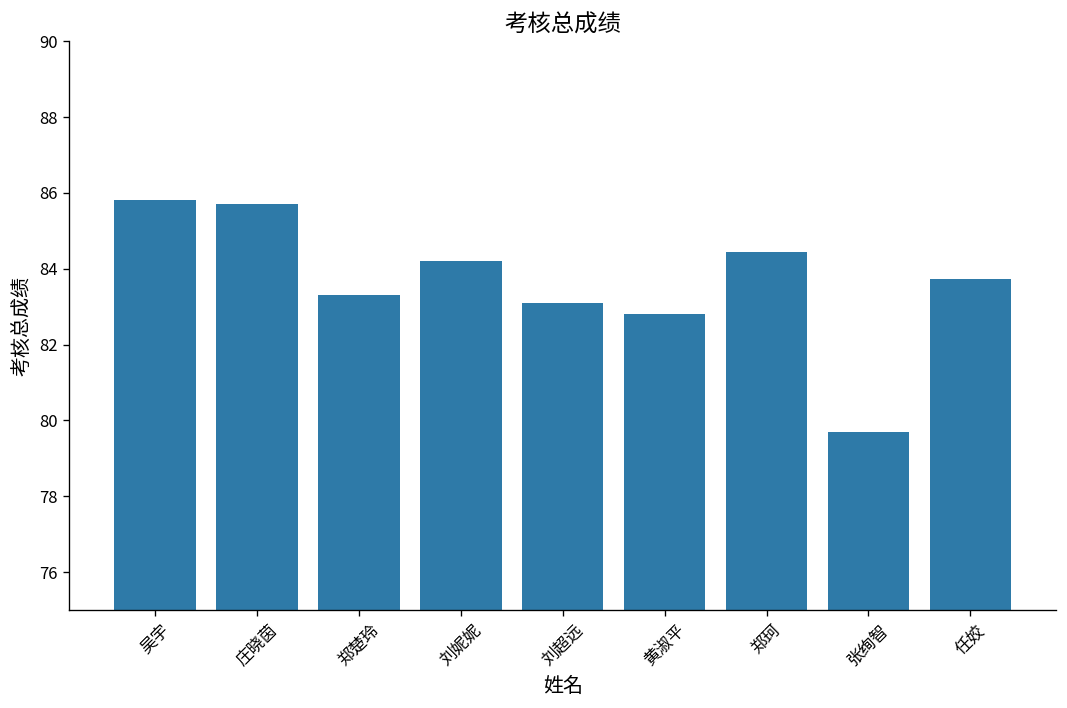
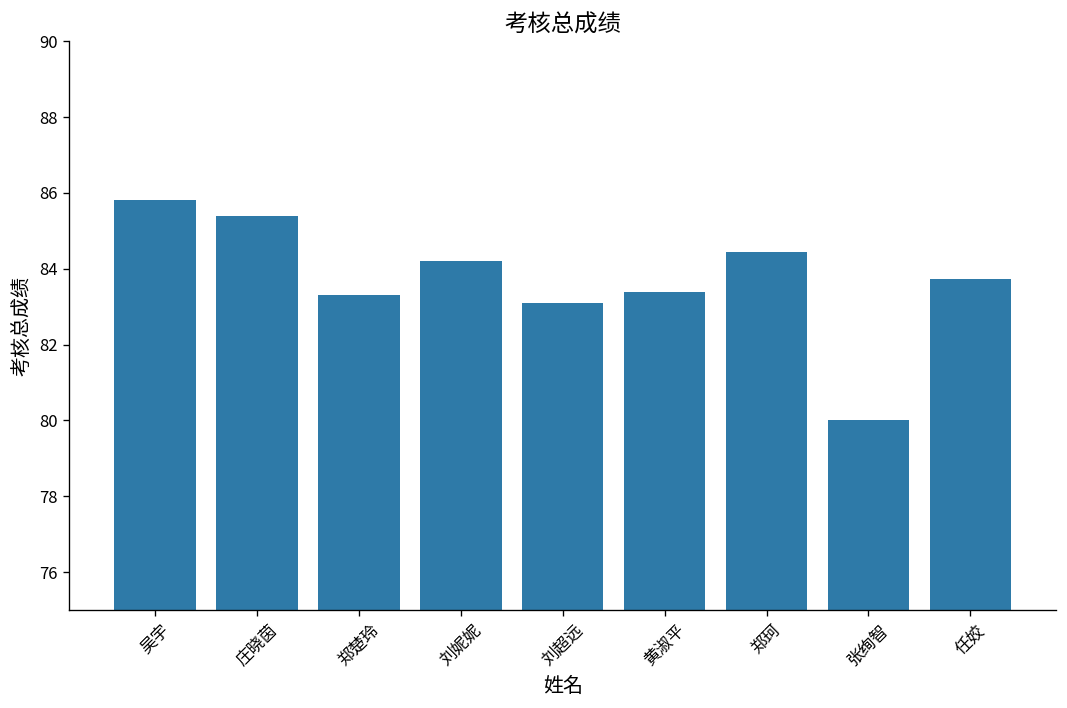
庄晓茵: 85.7 -> 85.4
黄淑平: 82.8 -> 83.4
张绚智: 79.7 -> 80.0
